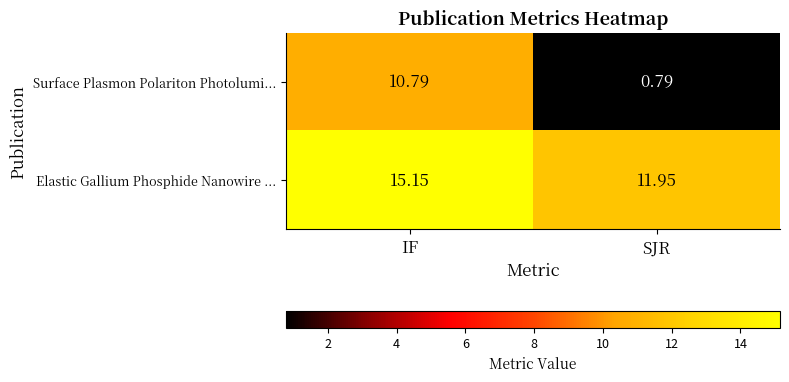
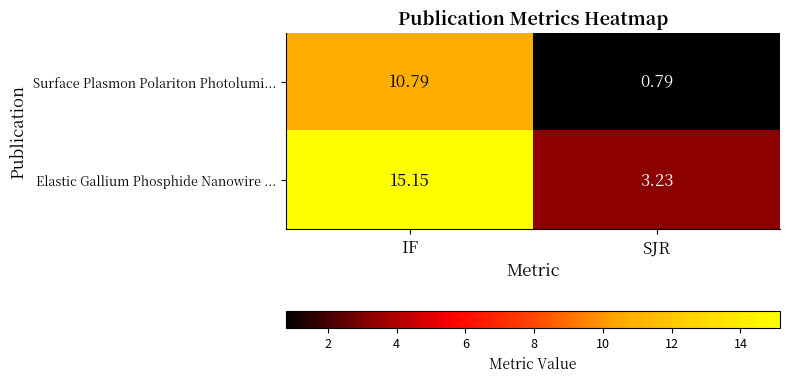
Elastic Gallium Phosphide Nanowire ..., SJR: 11.95 -> 3.23
